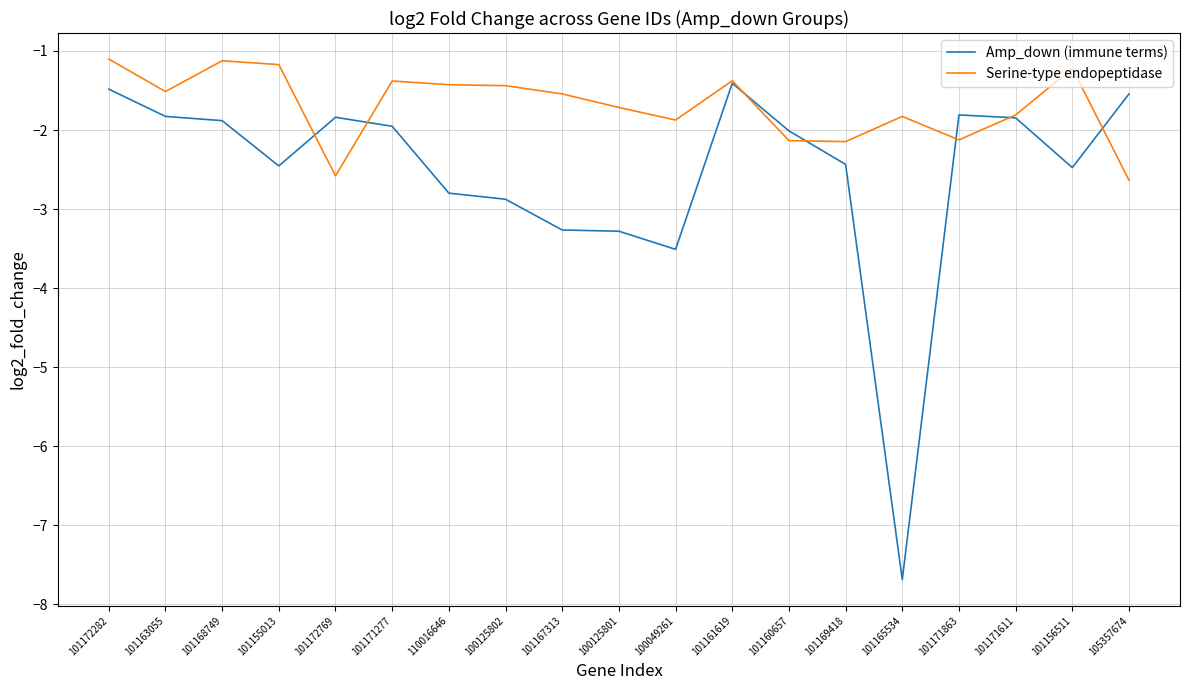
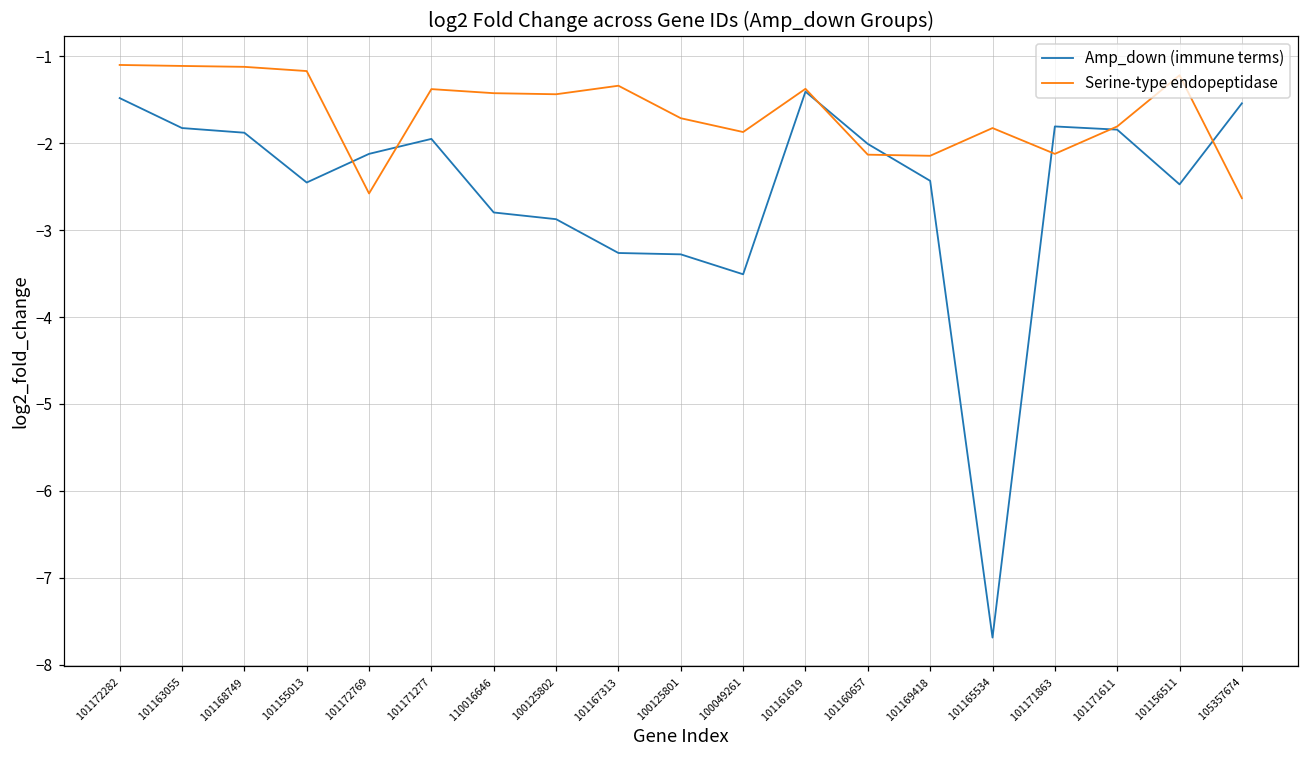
Serine-type endopeptidase, 101163055: -1.5 -> -1.1
Amp_down (immune terms), 101172769: -1.8 -> -2.1
Serine-type endopeptidase, 101167313: -1.5 -> -1.3
